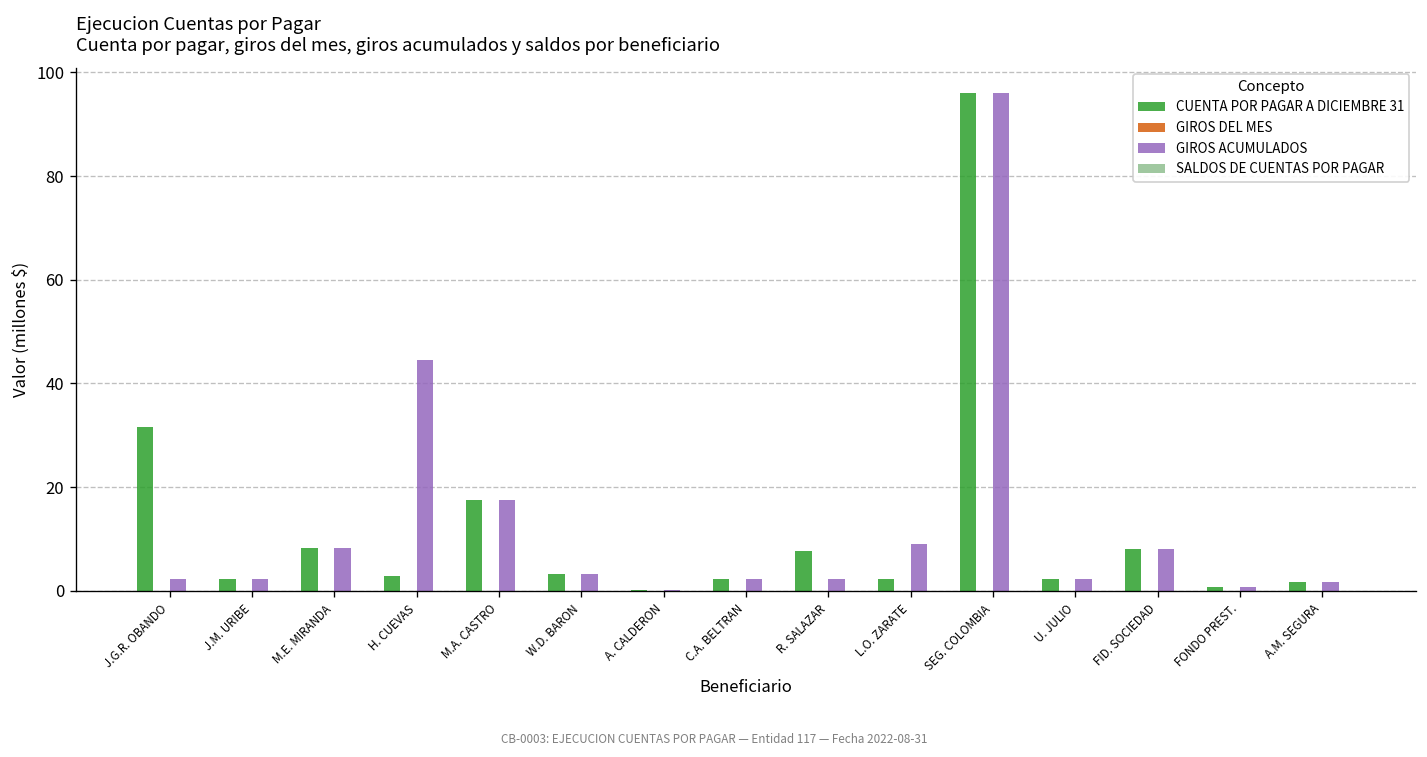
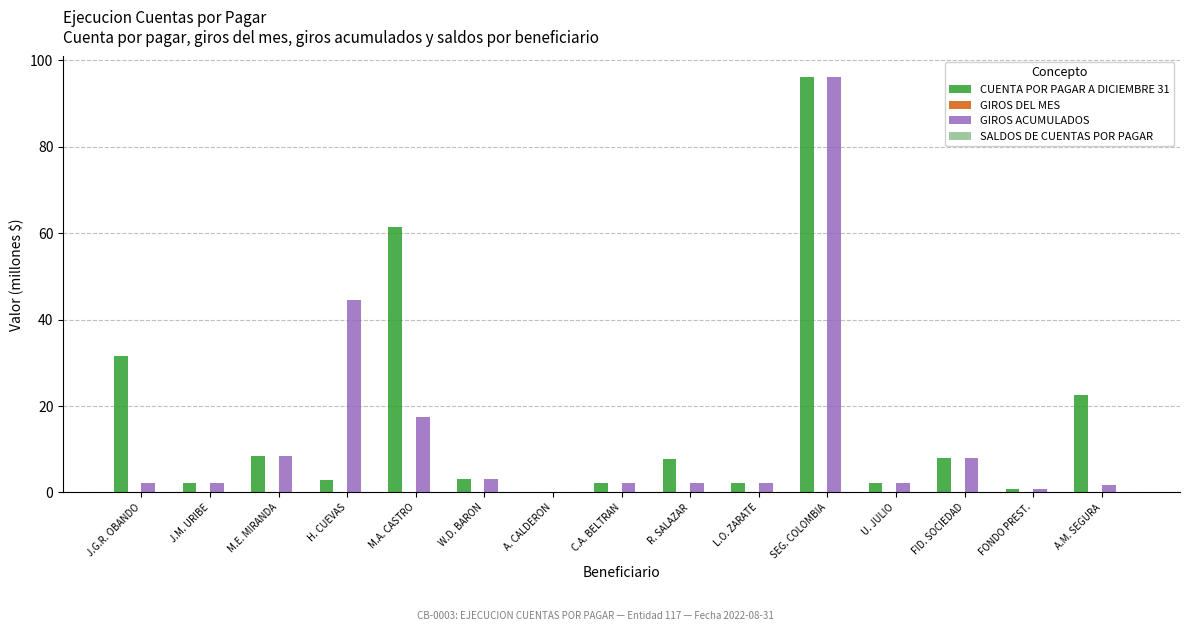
CUENTA POR PAGAR A DICIEMBRE 31, M.A. CASTRO: 17 -> 61
GIROS ACUMULADOS, L.O. ZARATE: 9 -> 2
CUENTA POR PAGAR A DICIEMBRE 31, A.M. SEGURA: 2 -> 23
